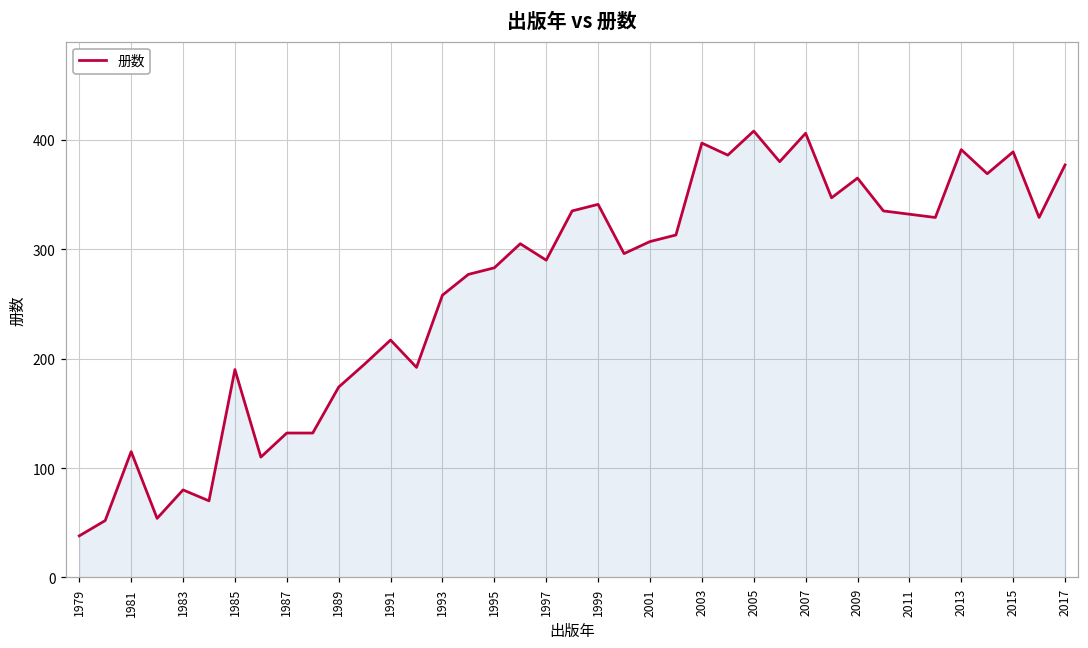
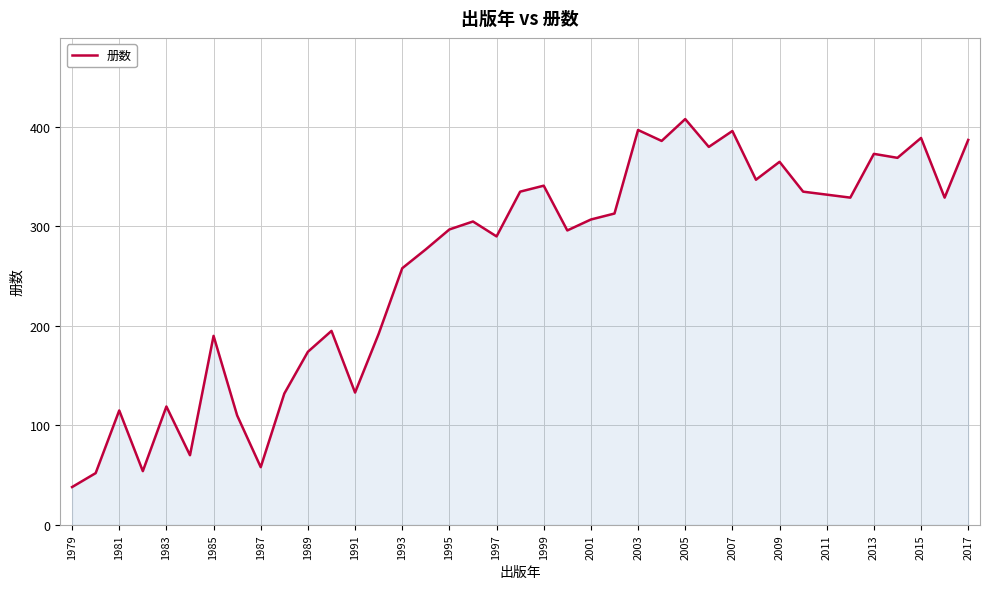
1983: 80 -> 120
1987: 130 -> 60
1991: 220 -> 130
1995: 280 -> 300
2007: 410 -> 400
2013: 390 -> 370
2017: 380 -> 390
